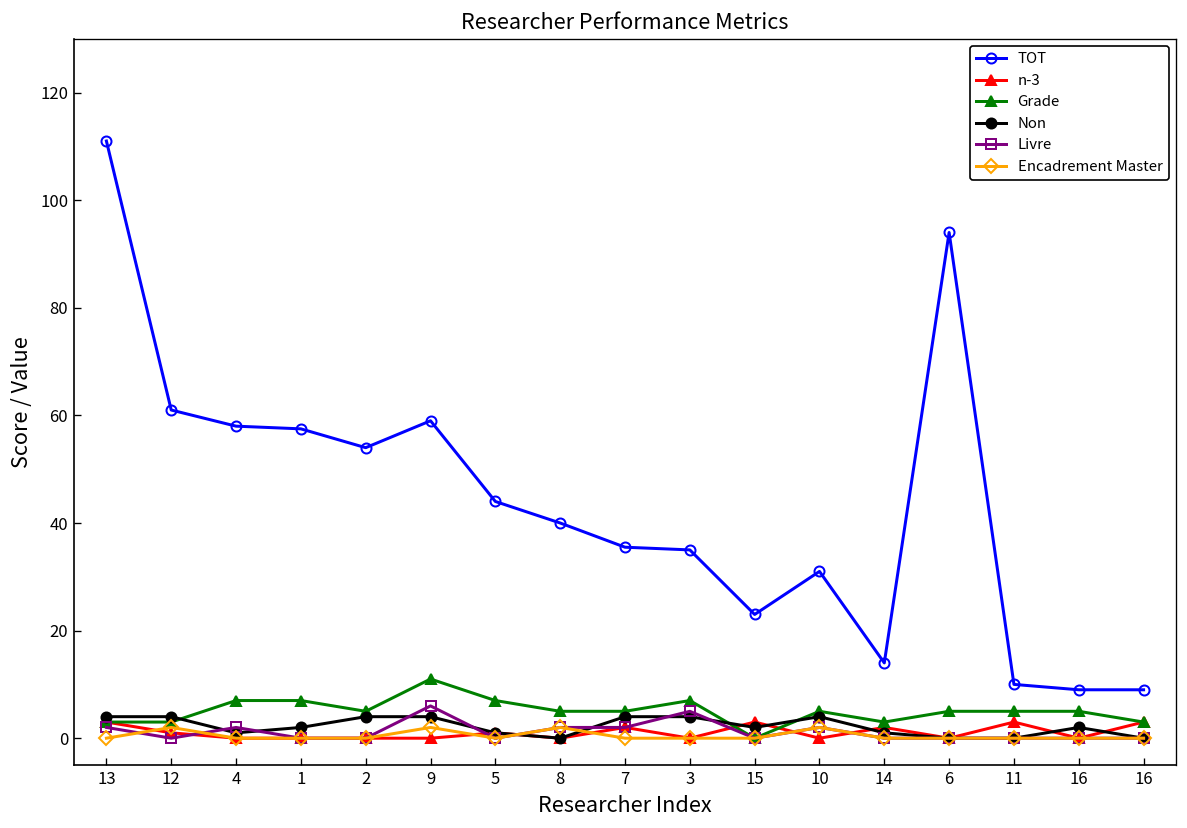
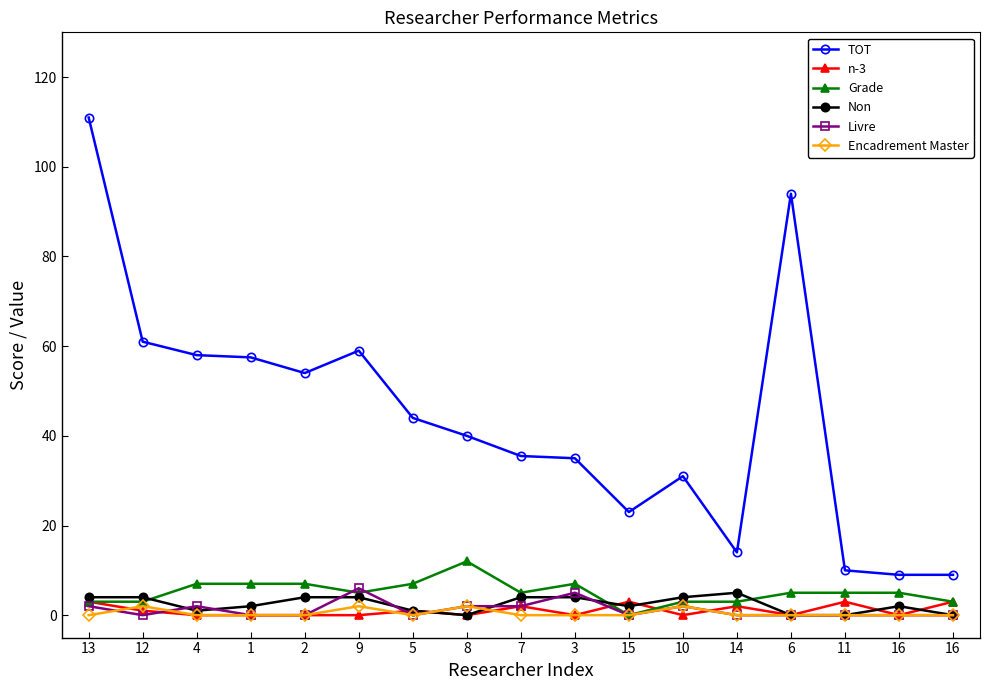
Grade, 2: 5 -> 7
Grade, 9: 11 -> 5
Grade, 8: 5 -> 12
Grade, 10: 5 -> 3
Non, 14: 1 -> 5
